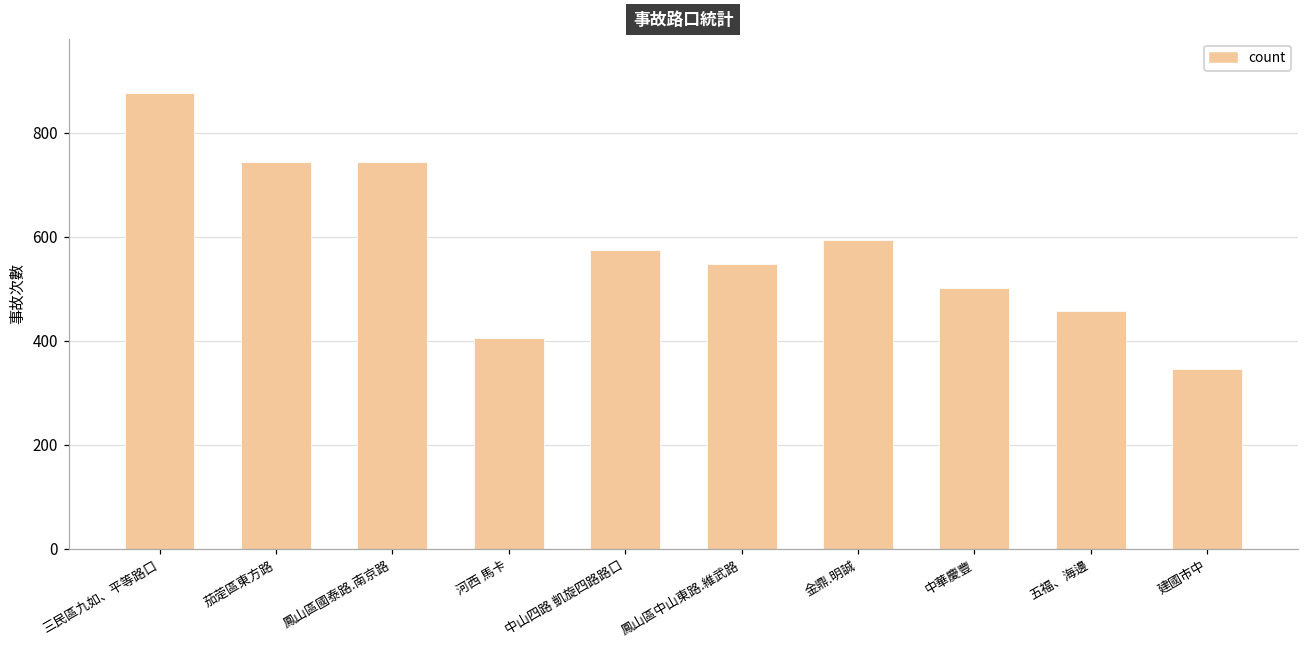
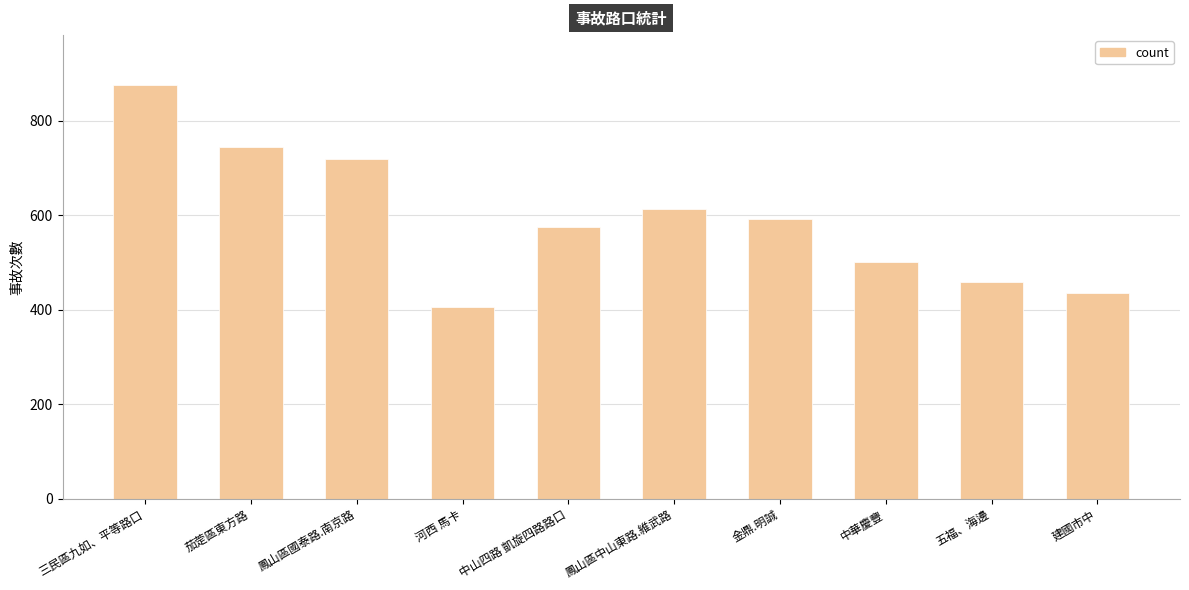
鳳山區國泰路.南京路: 740 -> 720
鳳山區中山東路.維武路: 550 -> 610
建國市中: 350 -> 440
